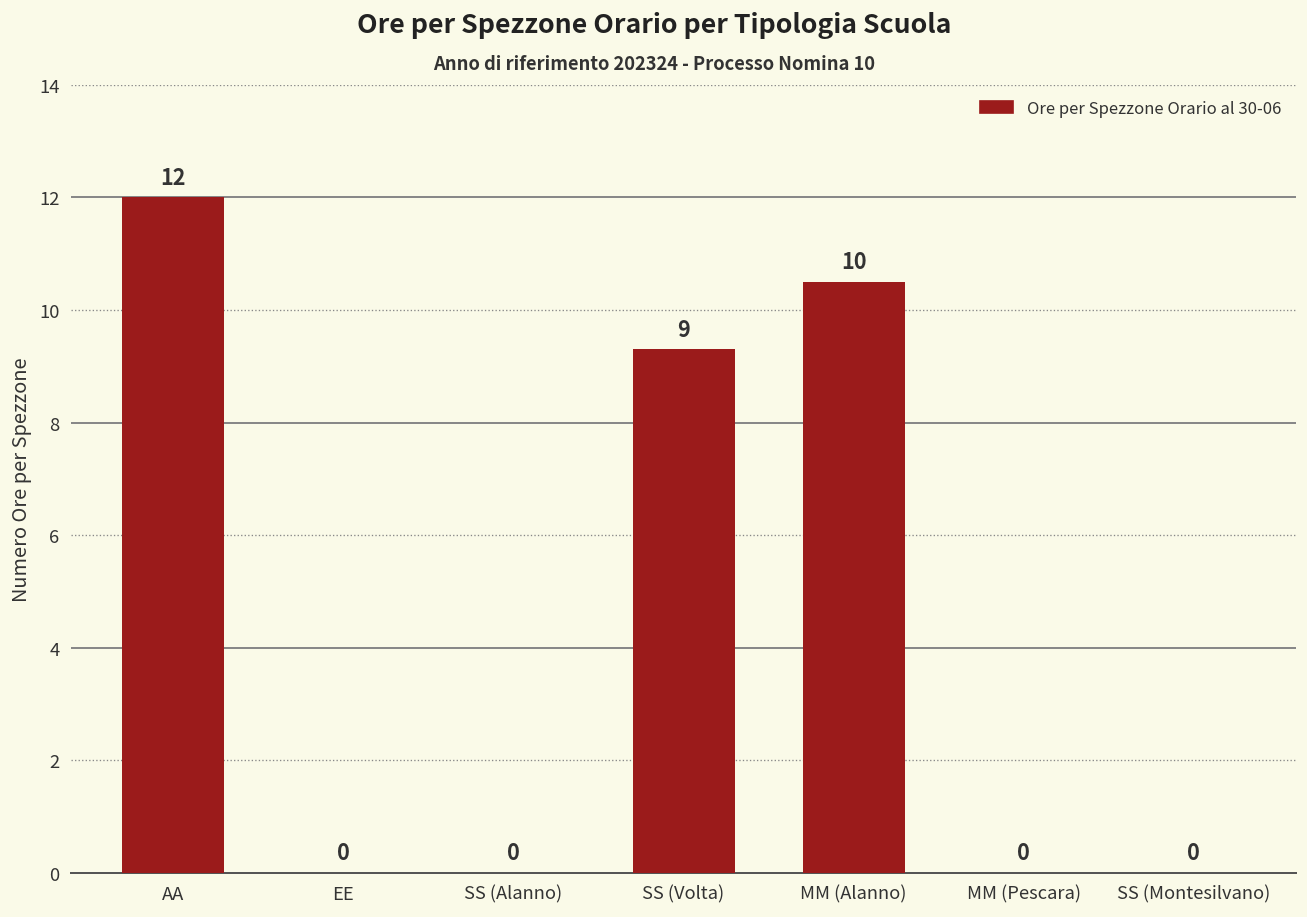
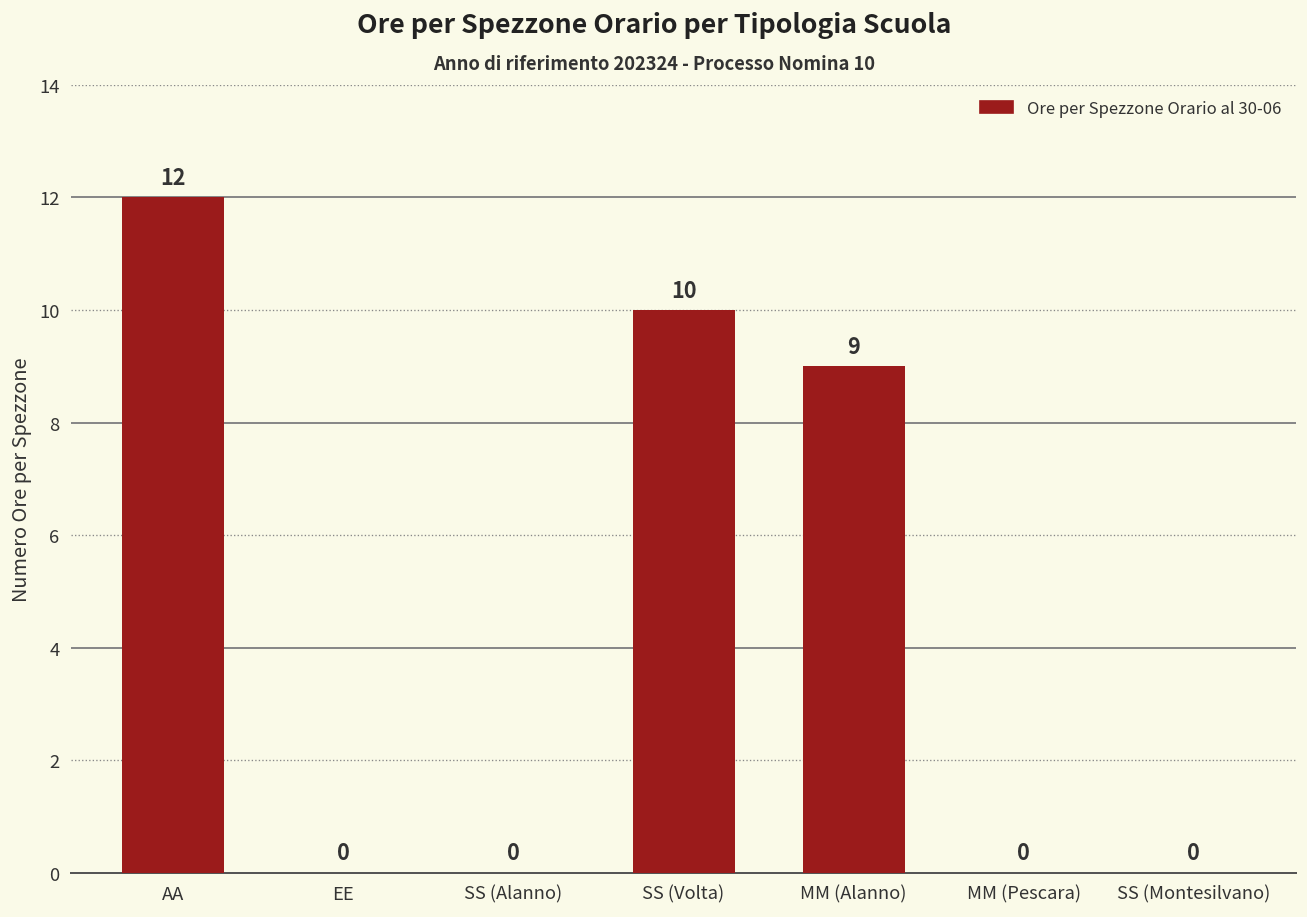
SS (Volta): 9 -> 10
MM (Alanno): 10 -> 9
